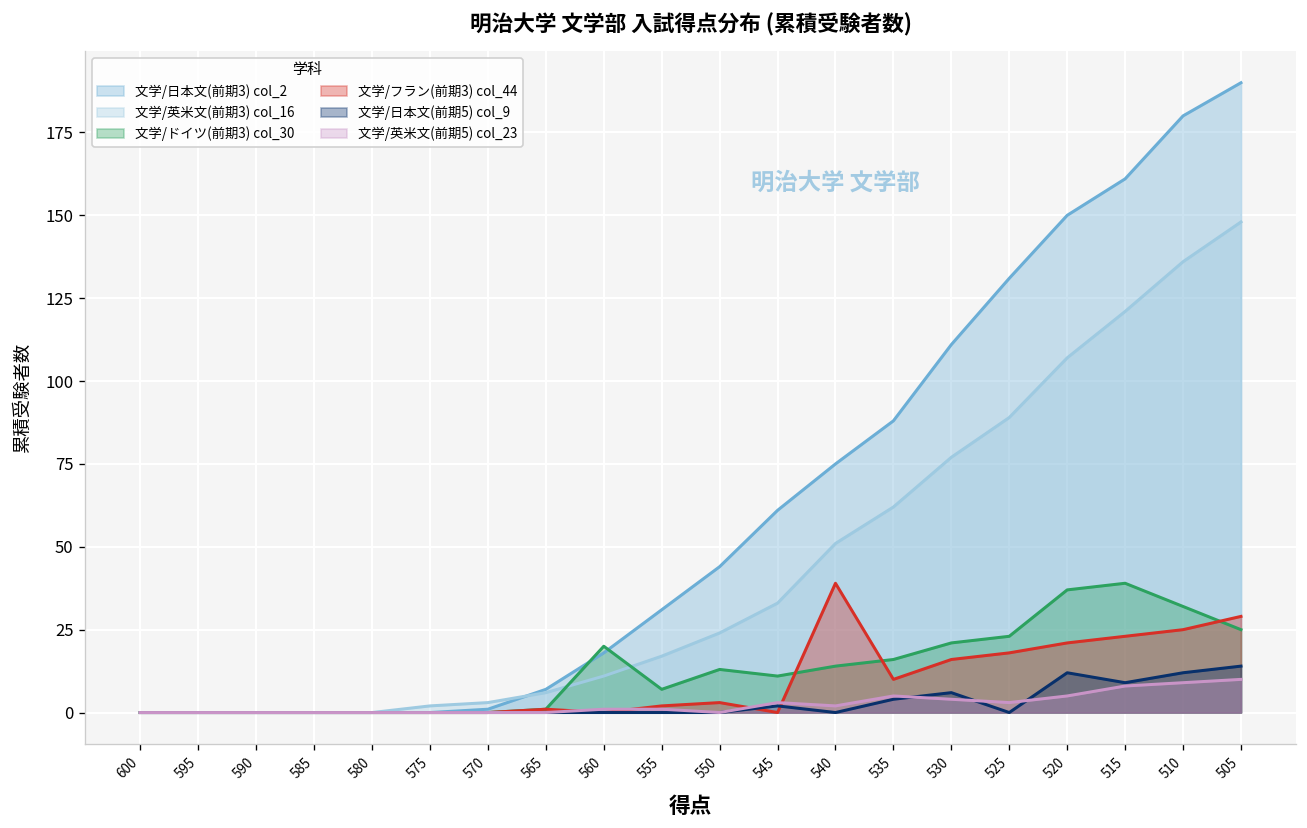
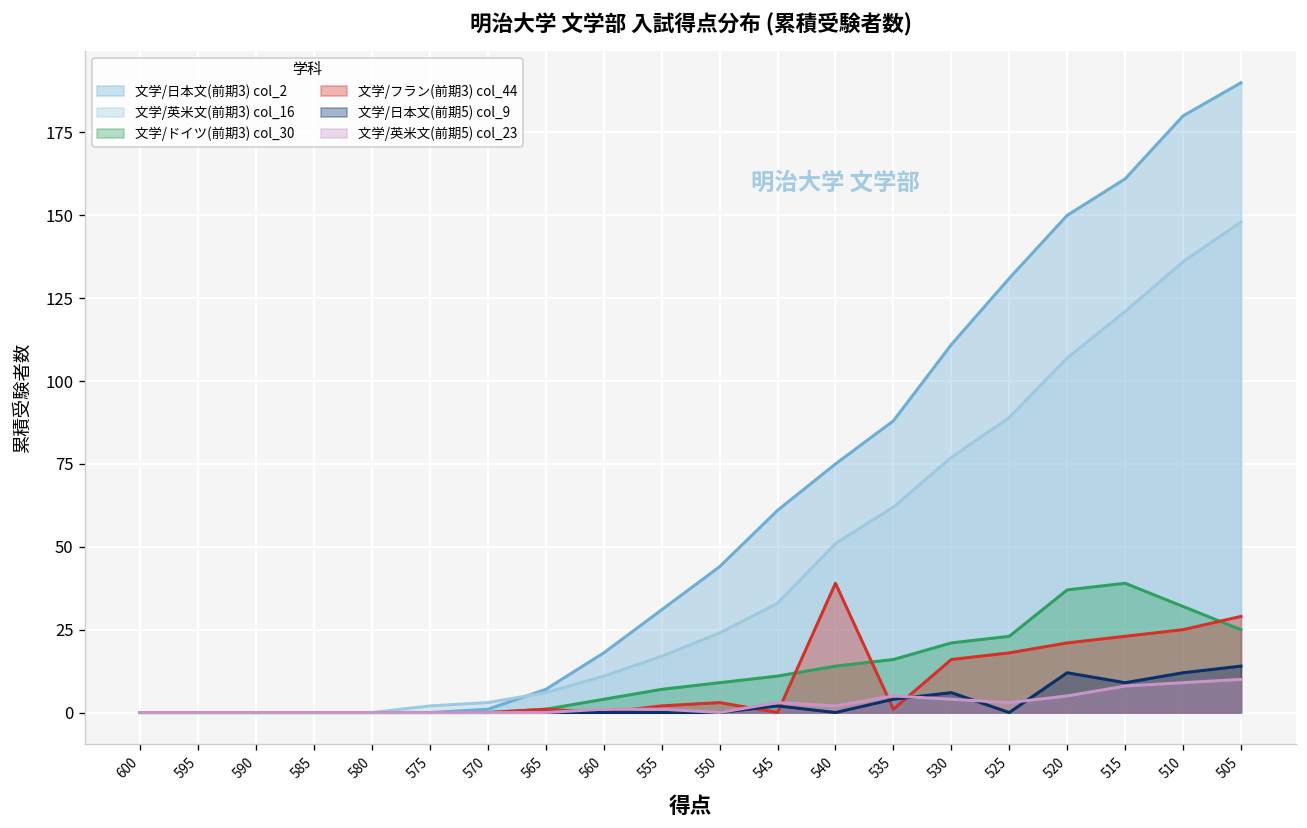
文学/ドイツ(前期3) col_30, 560: 20 -> 4
文学/ドイツ(前期3) col_30, 550: 13 -> 9
文学/フラン(前期3) col_44, 535: 10 -> 1
